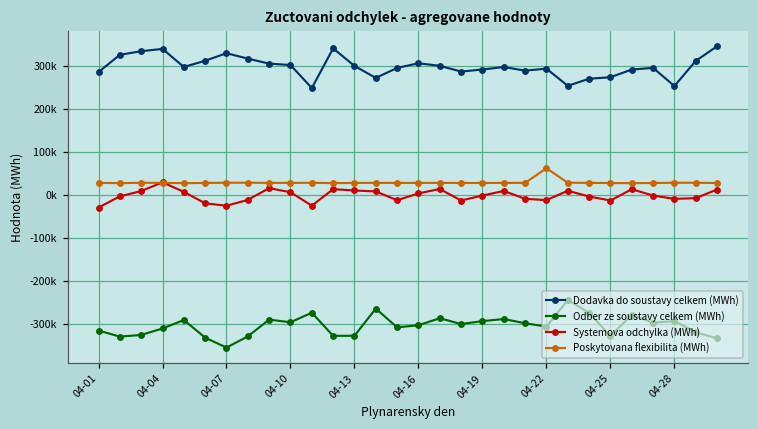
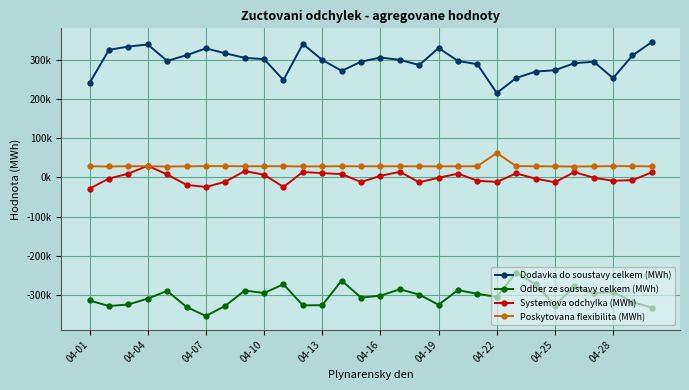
Dodavka do soustavy celkem (MWh), 04-01: 290000 -> 240000
Dodavka do soustavy celkem (MWh), 04-19: 290000 -> 330000
Odber ze soustavy celkem (MWh), 04-19: -290000 -> -330000
Dodavka do soustavy celkem (MWh), 04-22: 290000 -> 220000
